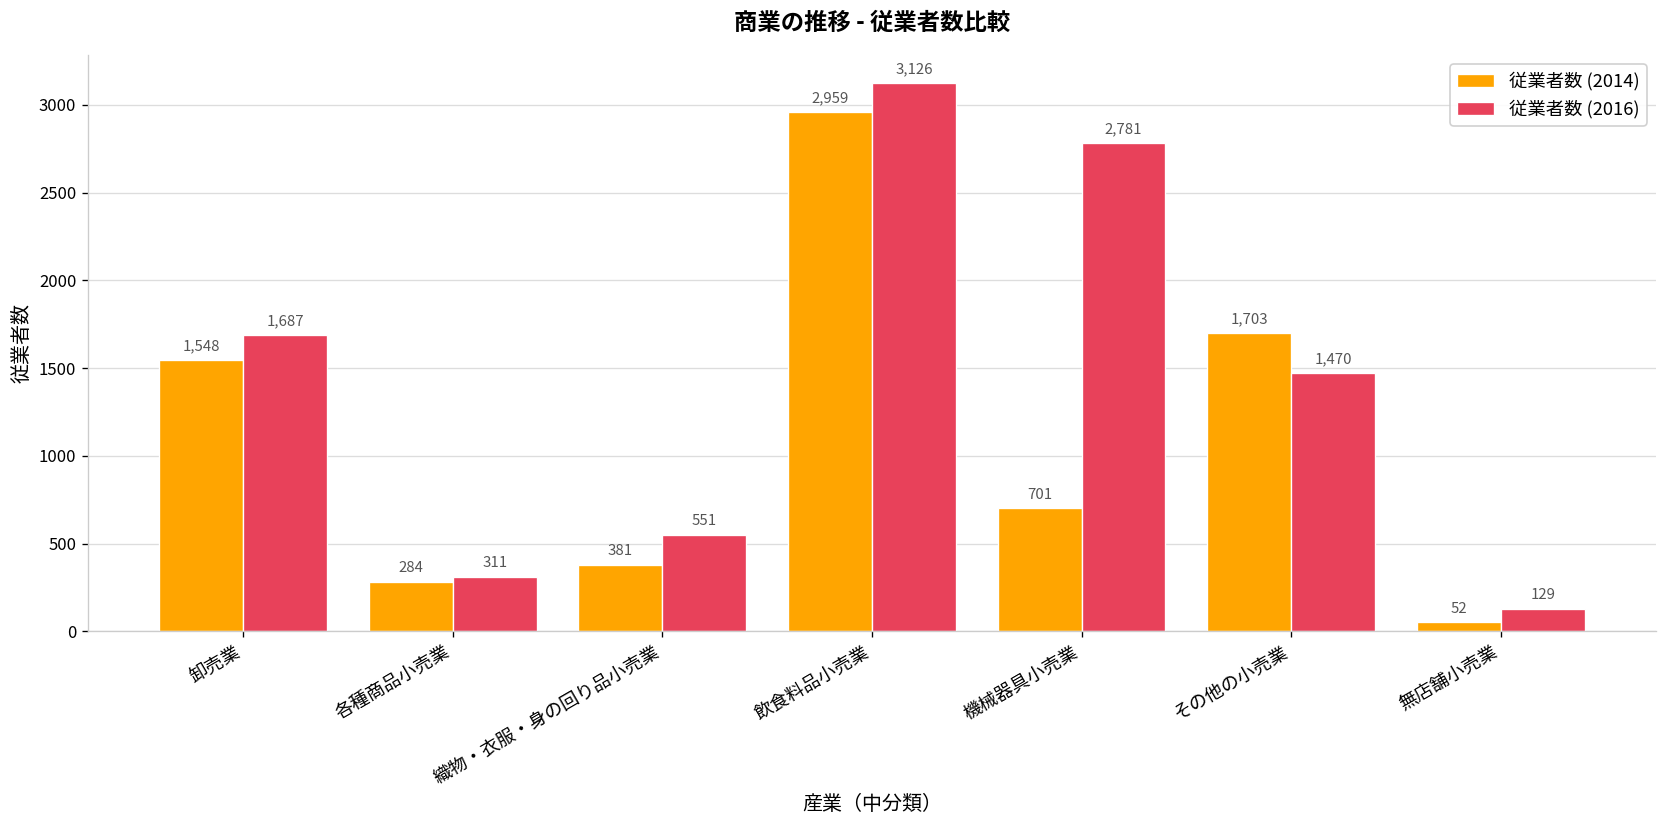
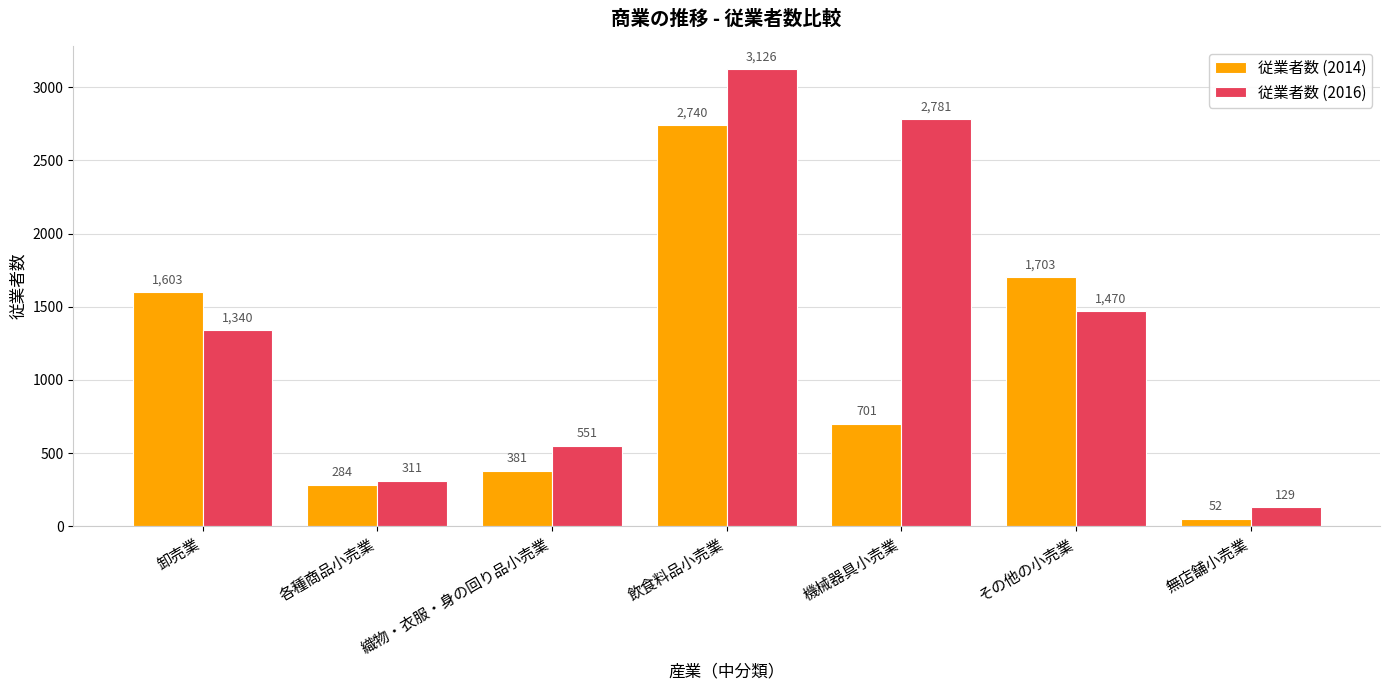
従業者数 (2014), 卸売業: 1,548 -> 1,603
従業者数 (2016), 卸売業: 1,687 -> 1,340
従業者数 (2014), 飲食料品小売業: 2,959 -> 2,740
